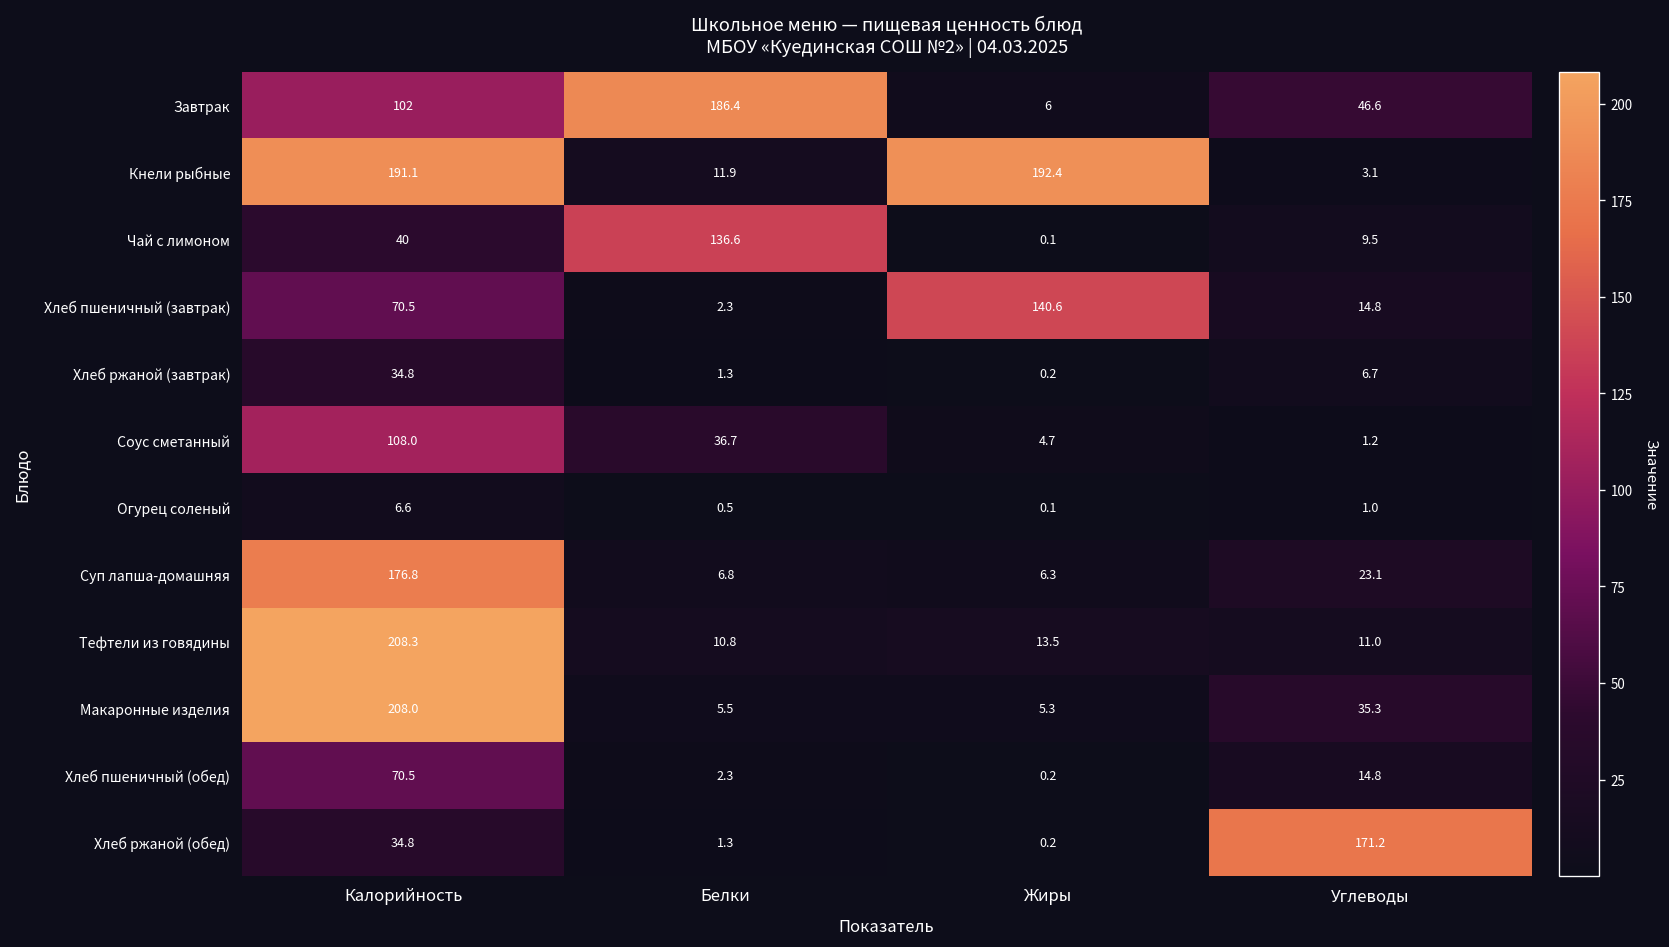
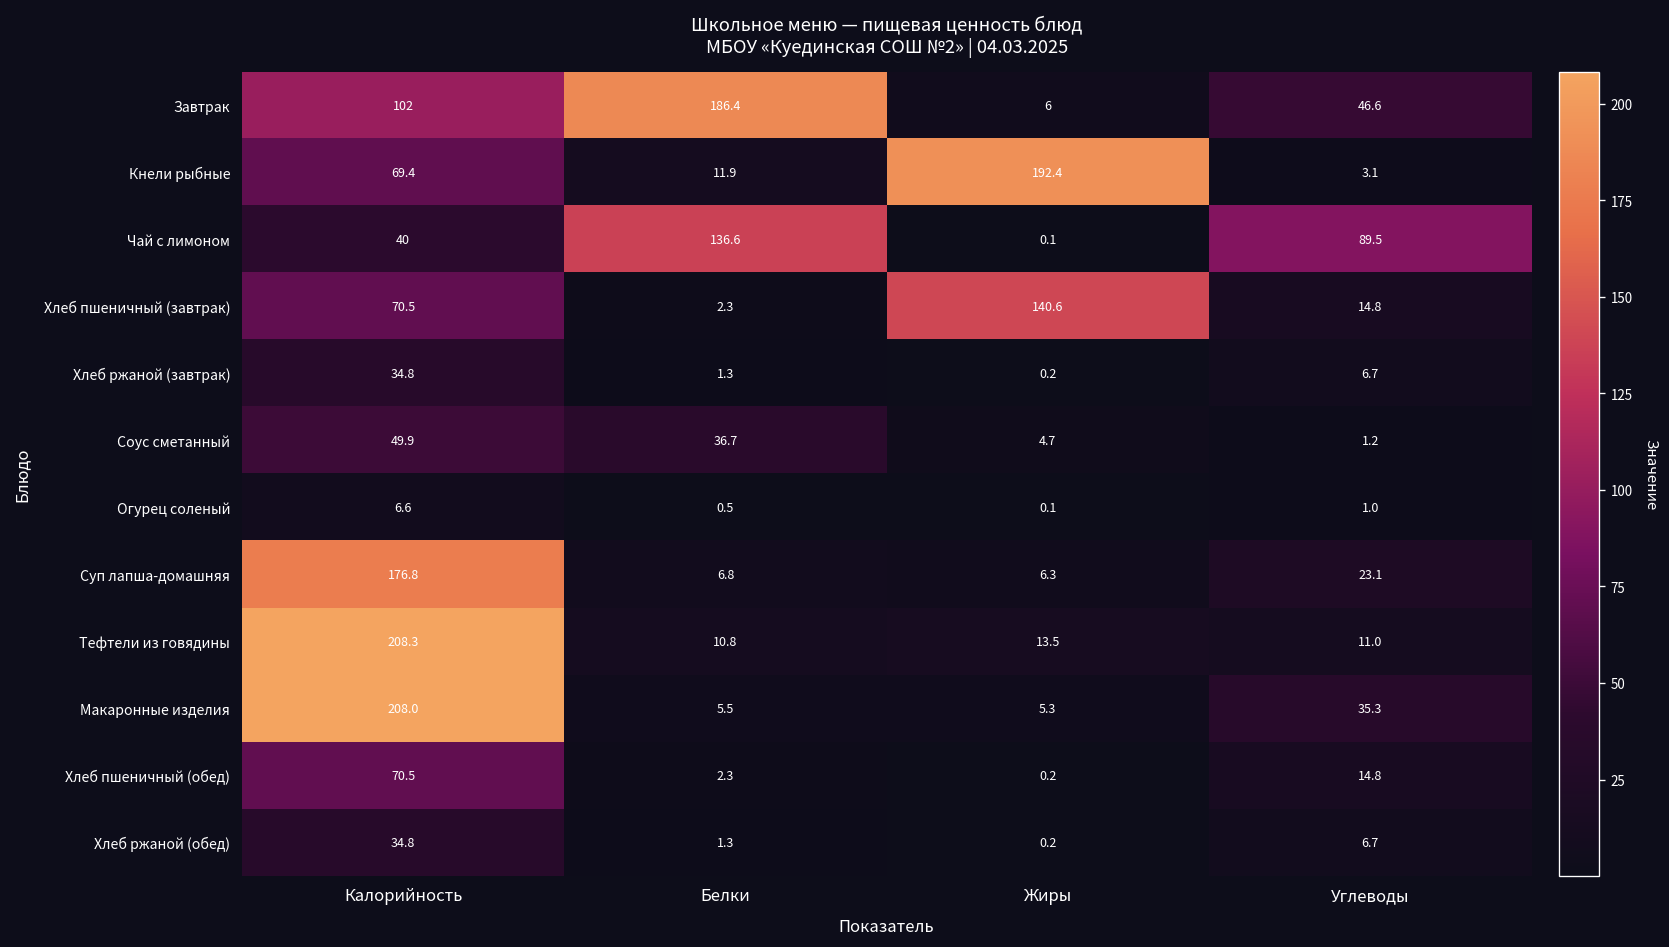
Кнели рыбные, Калорийность: 191.1 -> 69.4
Чай с лимоном, Углеводы: 9.5 -> 89.5
Соус сметанный, Калорийность: 108.0 -> 49.9
Хлеб ржаной (обед), Углеводы: 171.2 -> 6.7
